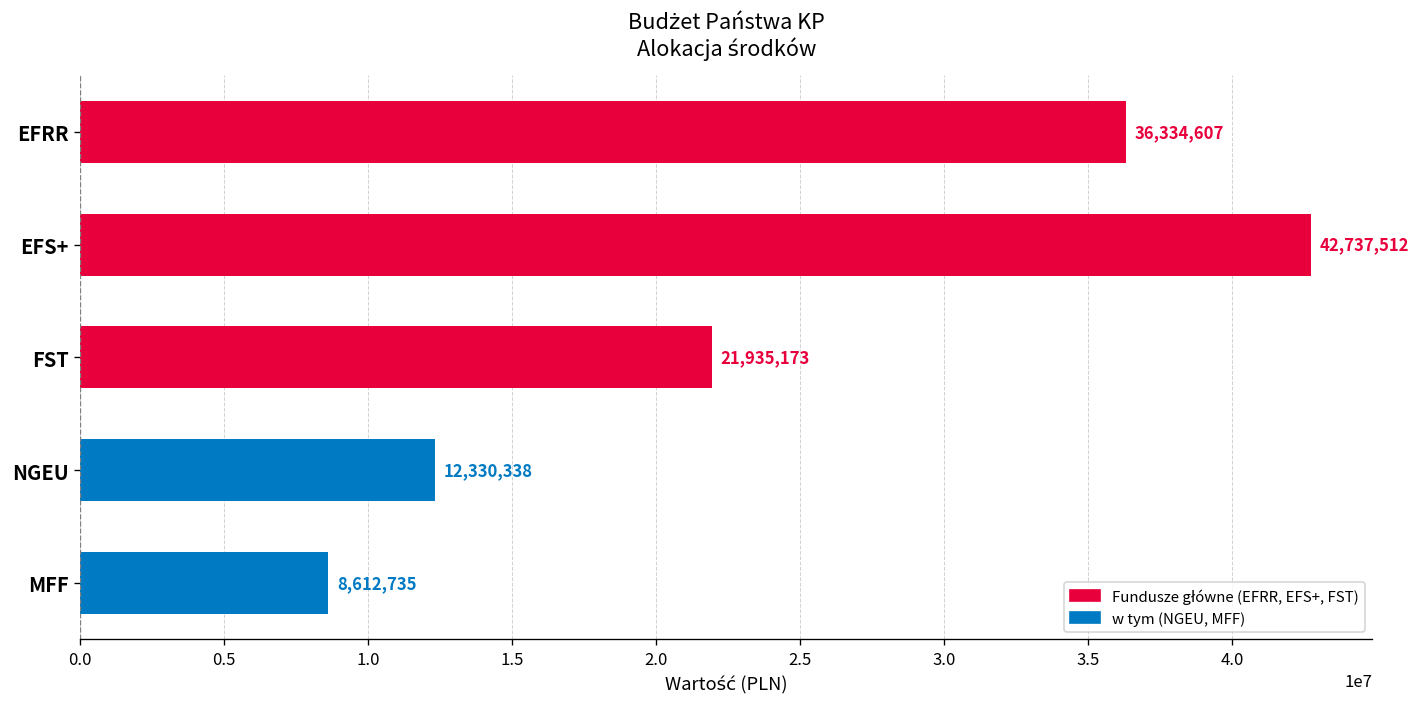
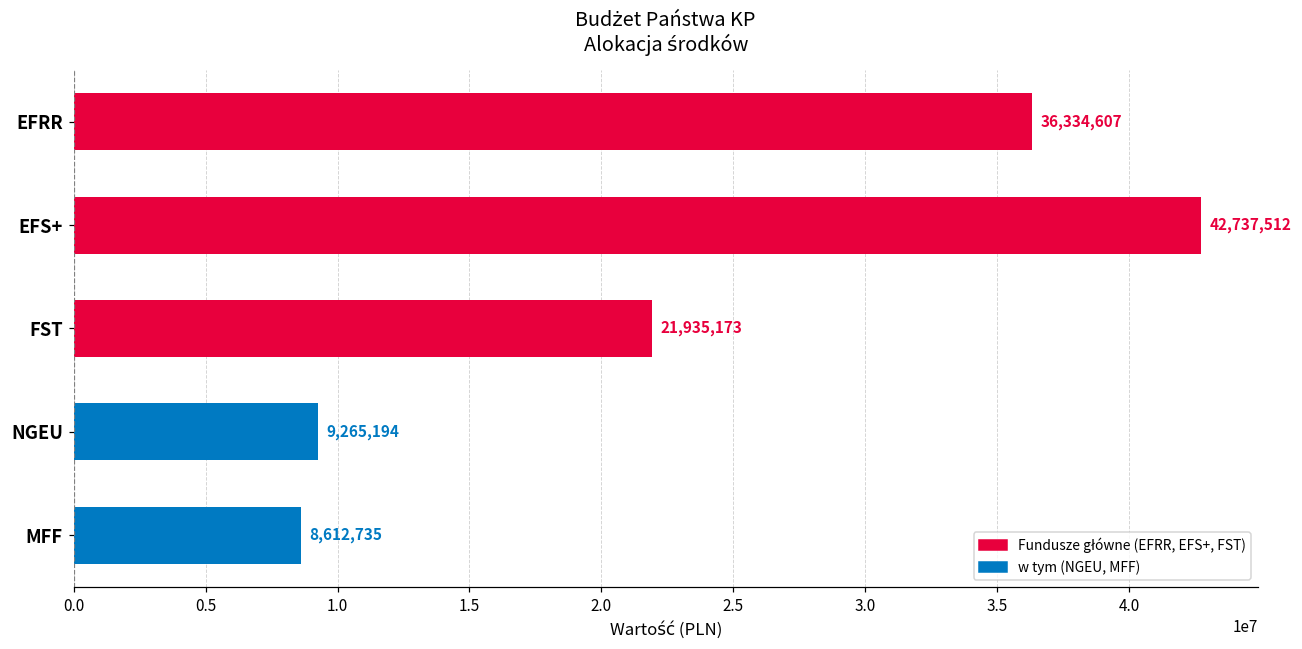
NGEU: 12,330,338 -> 9,265,194
